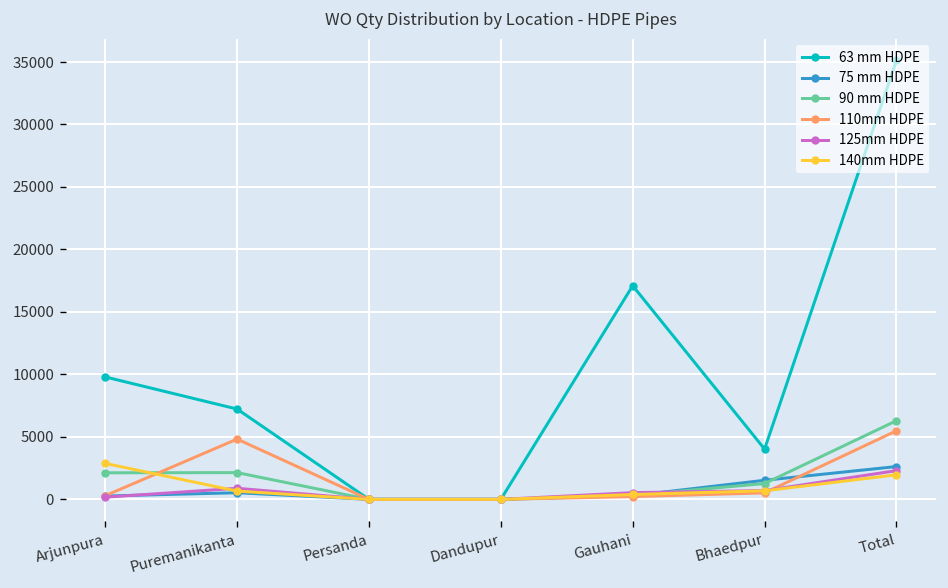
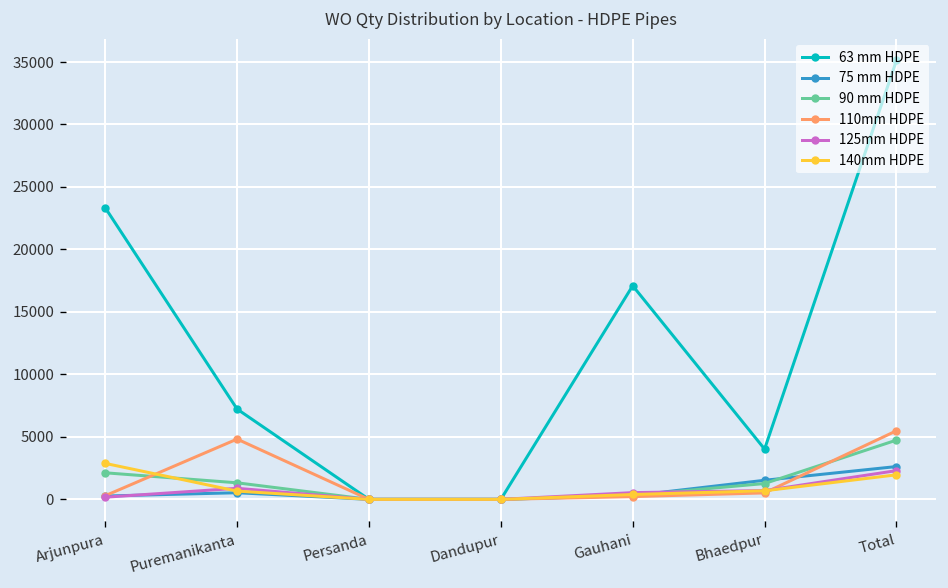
63 mm HDPE, Arjunpura: 9800 -> 23300
90 mm HDPE, Puremanikanta: 2100 -> 1300
90 mm HDPE, Total: 6300 -> 4700
